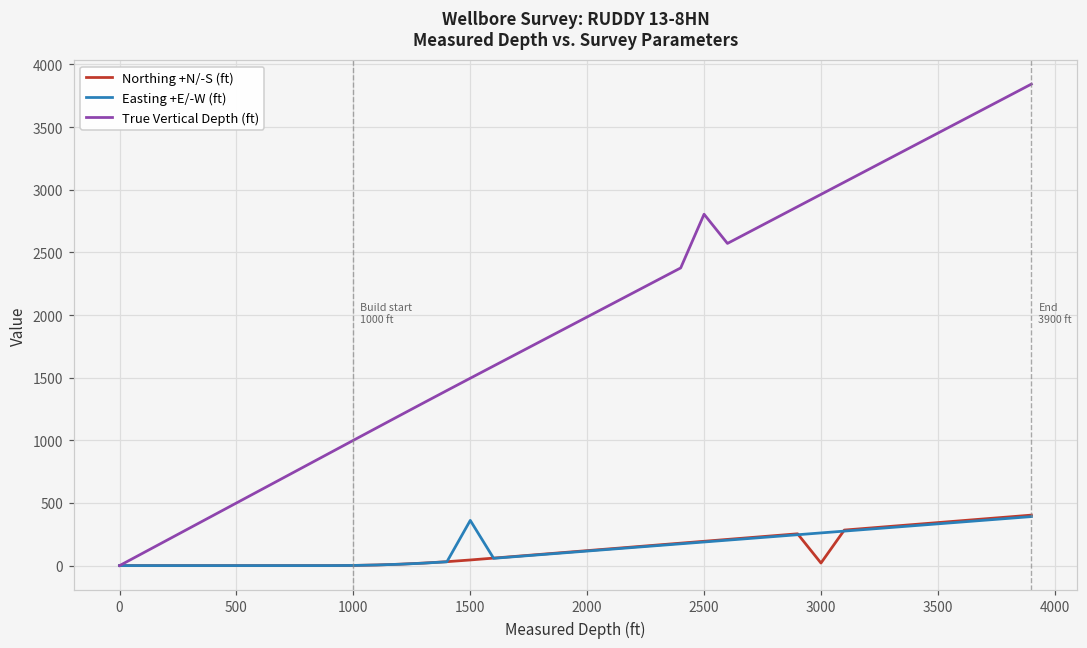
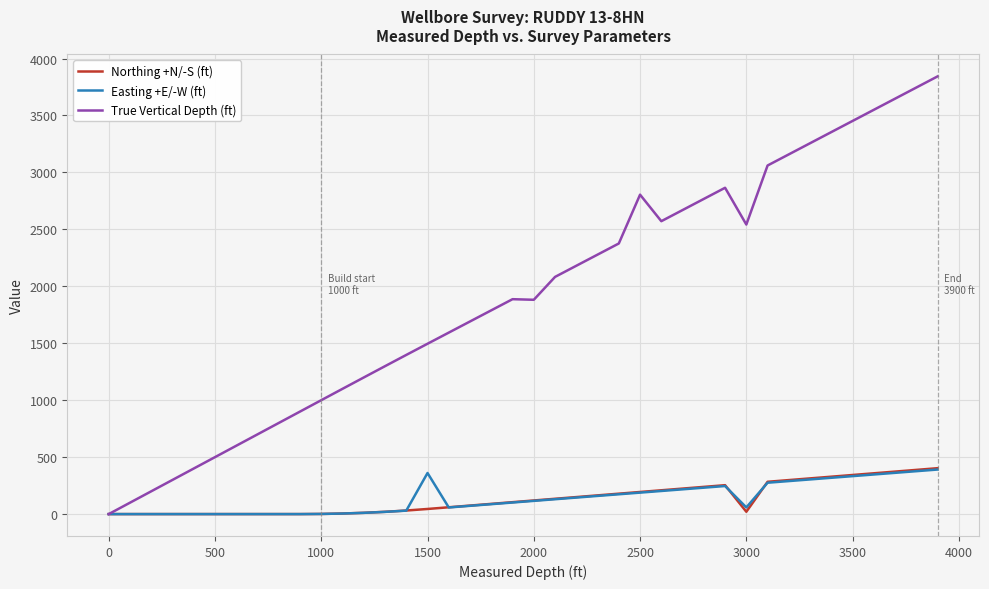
True Vertical Depth (ft), 2000: 1980 -> 1880
Easting +E/-W (ft), 3000: 260 -> 60
True Vertical Depth (ft), 3000: 2960 -> 2540
